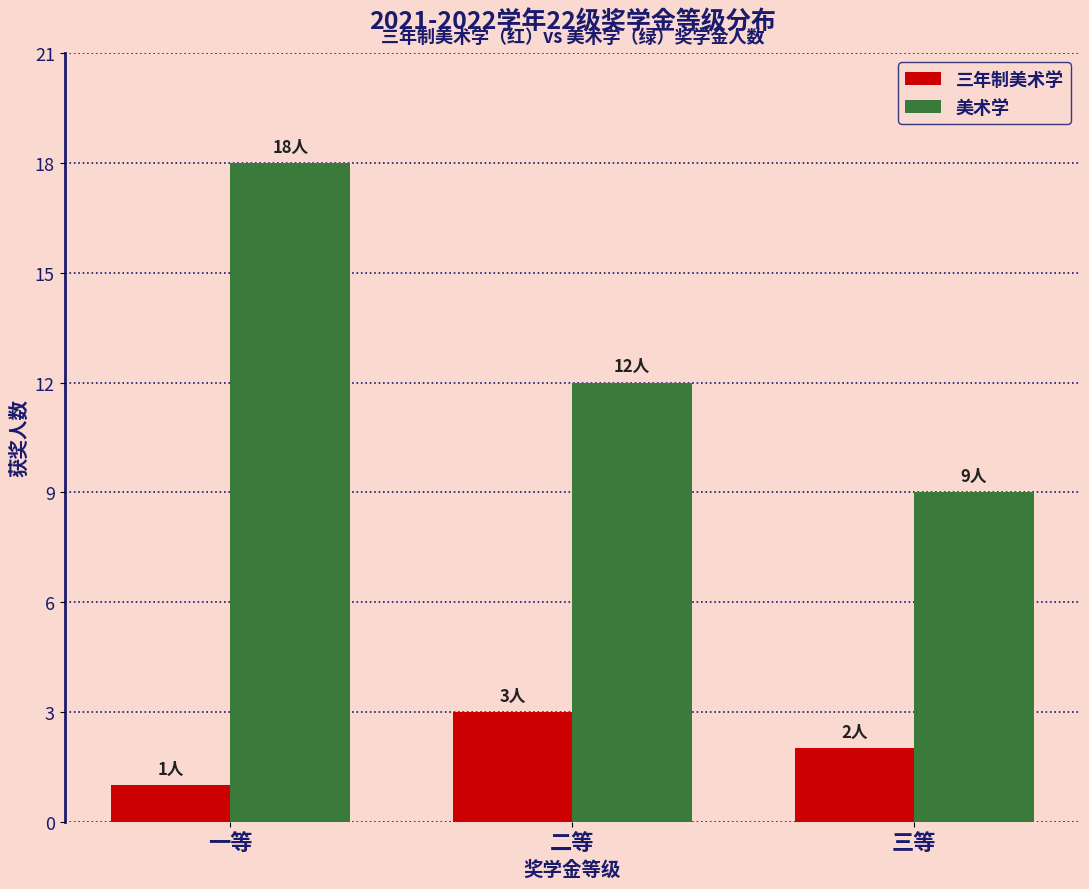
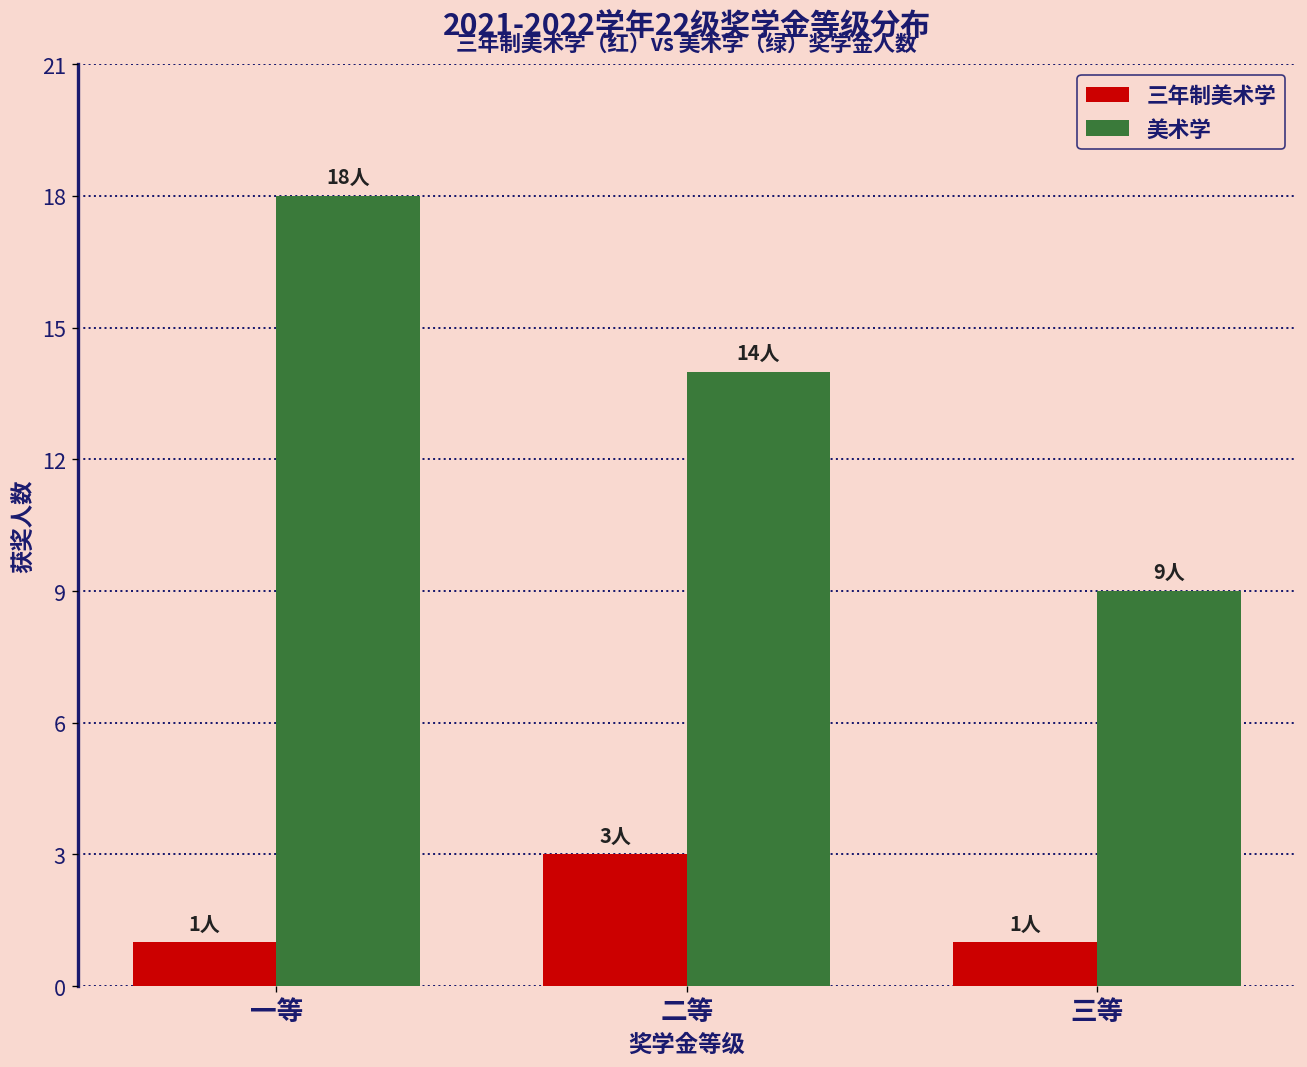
美术学, 二等: 12人 -> 14人
三年制美术学, 三等: 2人 -> 1人
